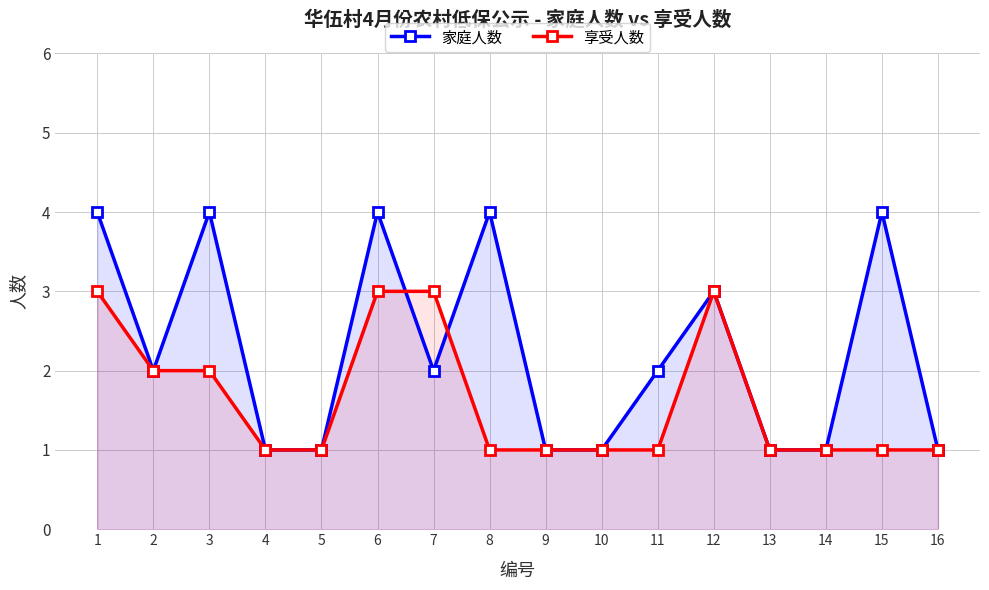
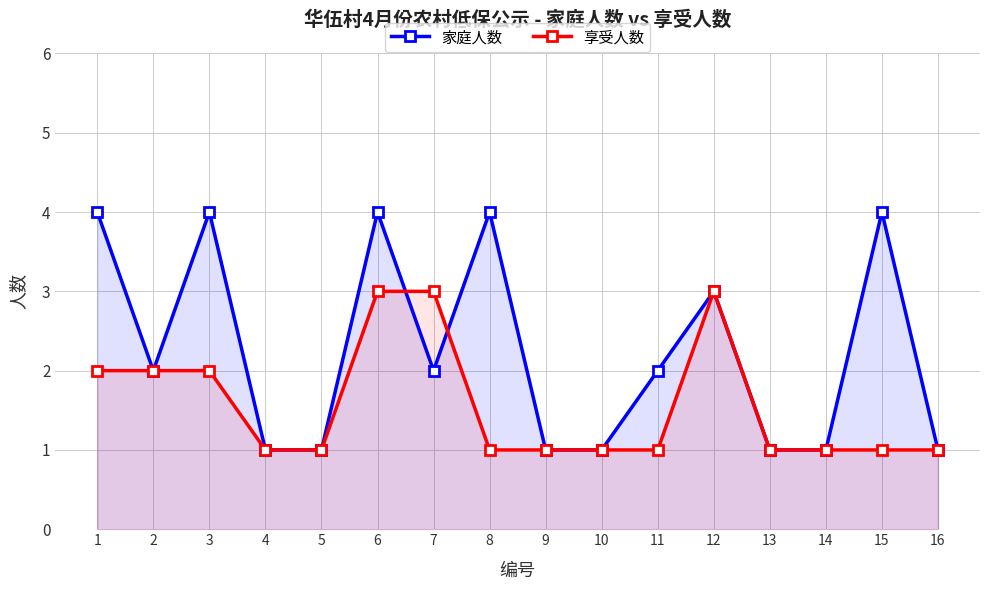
享受人数, 1: 3 -> 2
